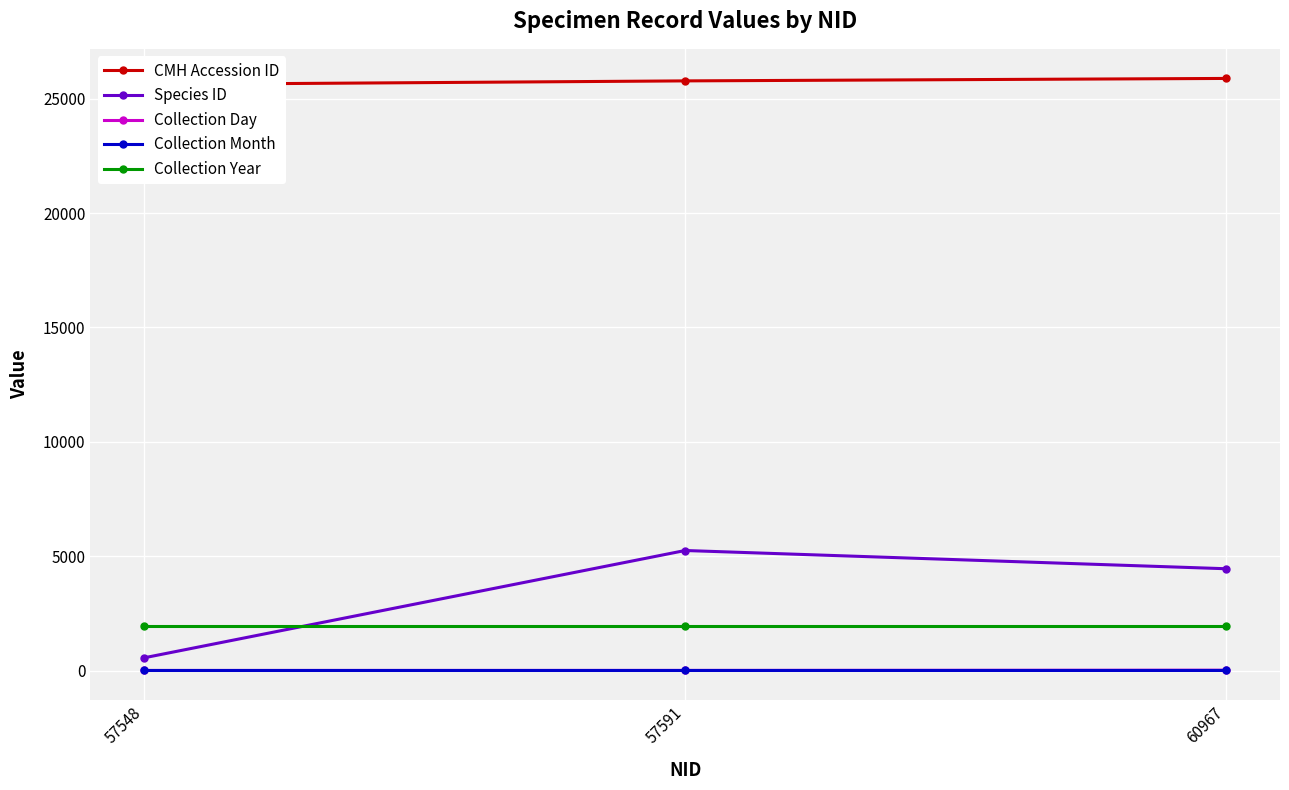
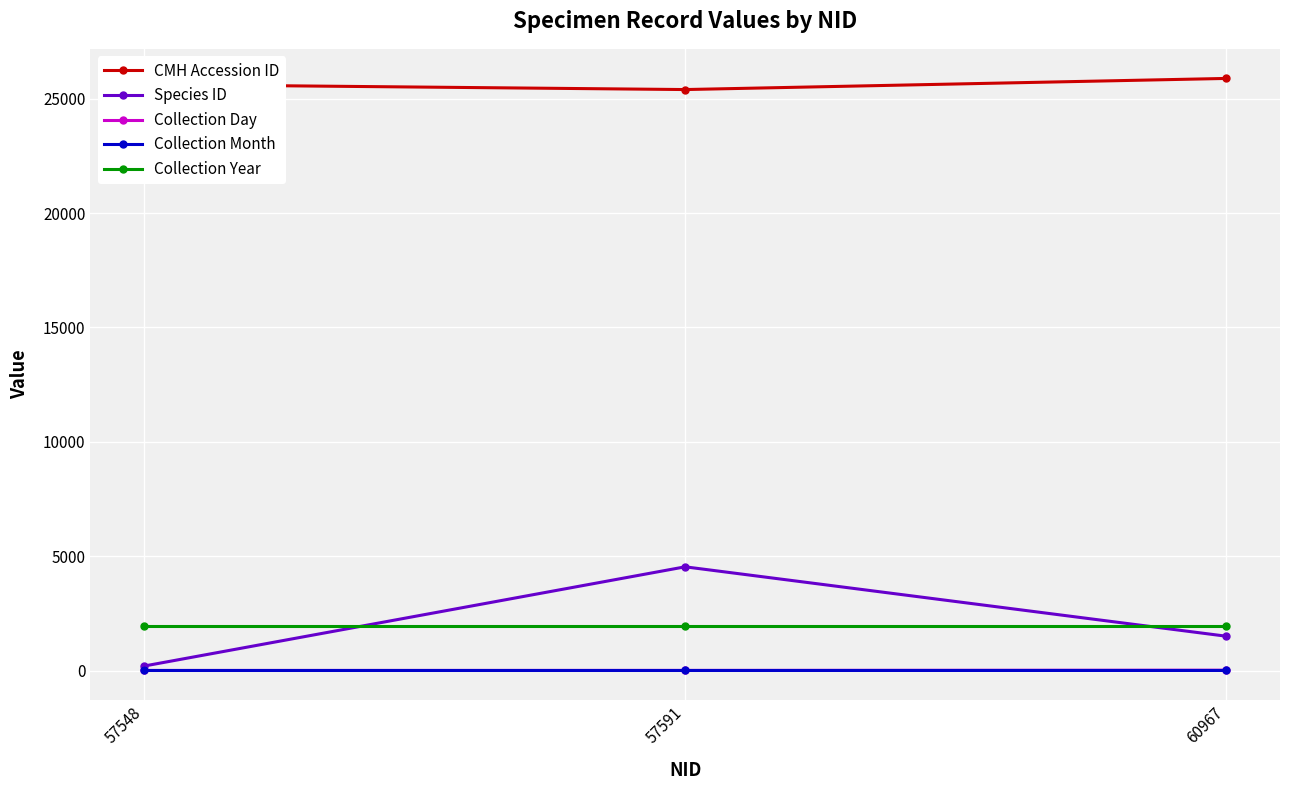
Species ID, 57548: 600 -> 200
CMH Accession ID, 57591: 25800 -> 25400
Species ID, 57591: 5300 -> 4500
Species ID, 60967: 4500 -> 1500
